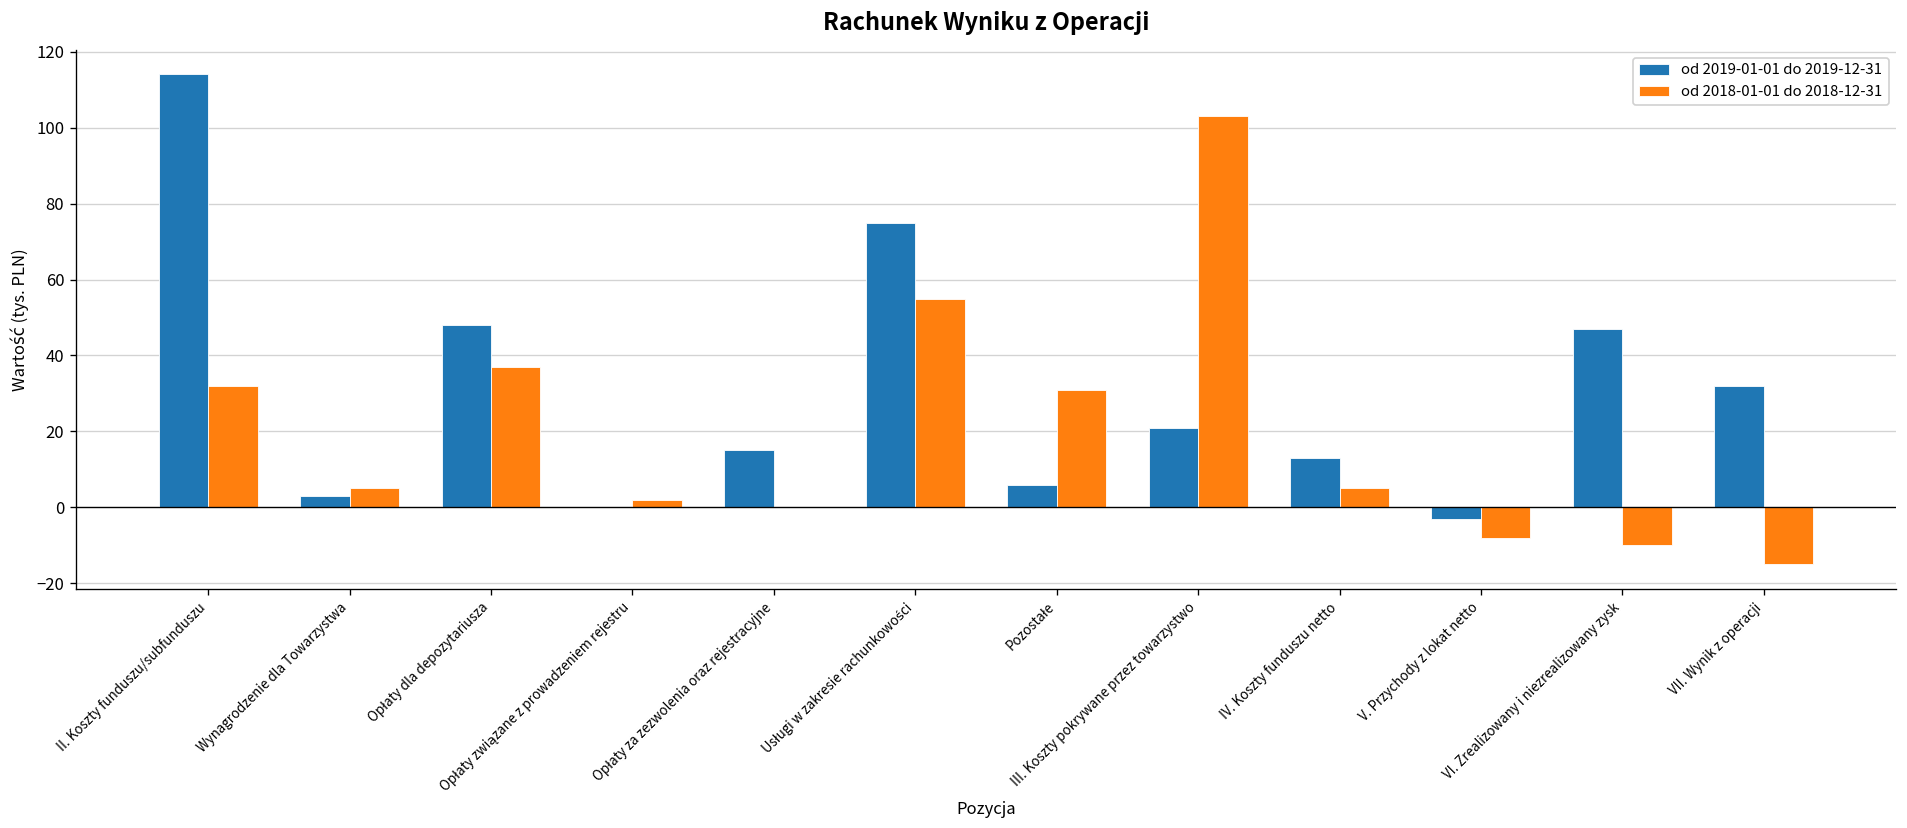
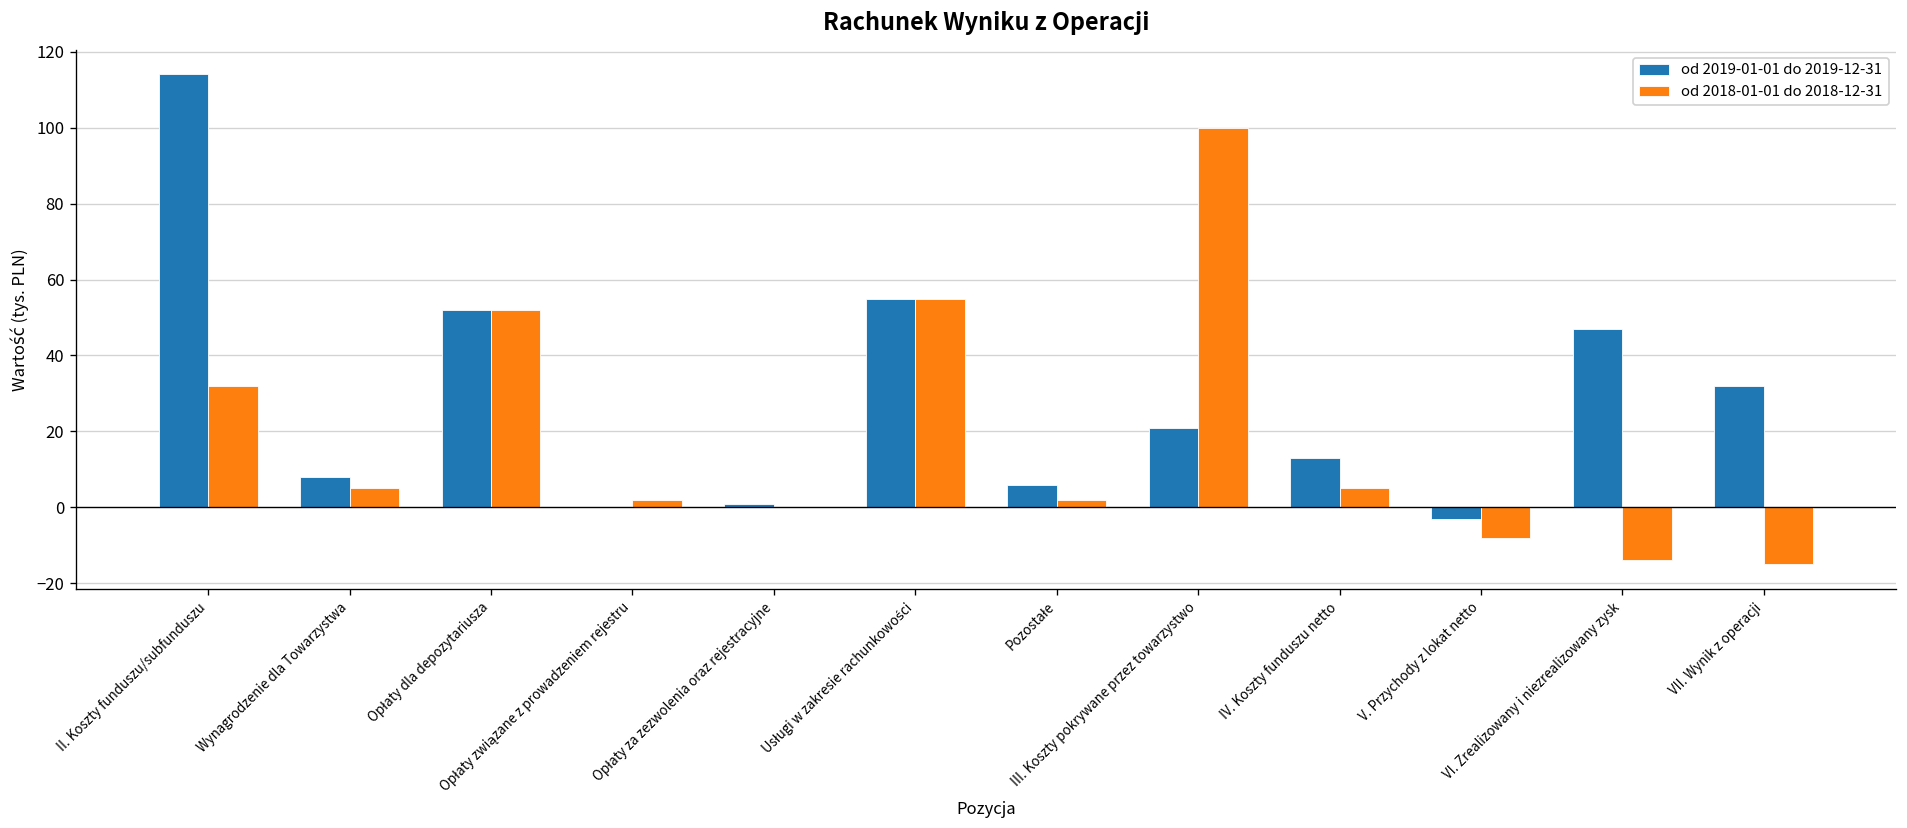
od 2019-01-01 do 2019-12-31, Wynagrodzenie dla Towarzystwa: 3 -> 8
od 2019-01-01 do 2019-12-31, Opłaty dla depozytariusza: 48 -> 52
od 2018-01-01 do 2018-12-31, Opłaty dla depozytariusza: 37 -> 52
od 2019-01-01 do 2019-12-31, Opłaty za zezwolenia oraz rejestracyjne: 15 -> 1
od 2019-01-01 do 2019-12-31, Usługi w zakresie rachunkowości: 75 -> 55
od 2018-01-01 do 2018-12-31, Pozostałe: 31 -> 2
od 2018-01-01 do 2018-12-31, III. Koszty pokrywane przez towarzystwo: 103 -> 100
od 2018-01-01 do 2018-12-31, VI. Zrealizowany i niezrealizowany zysk: -10 -> -14
